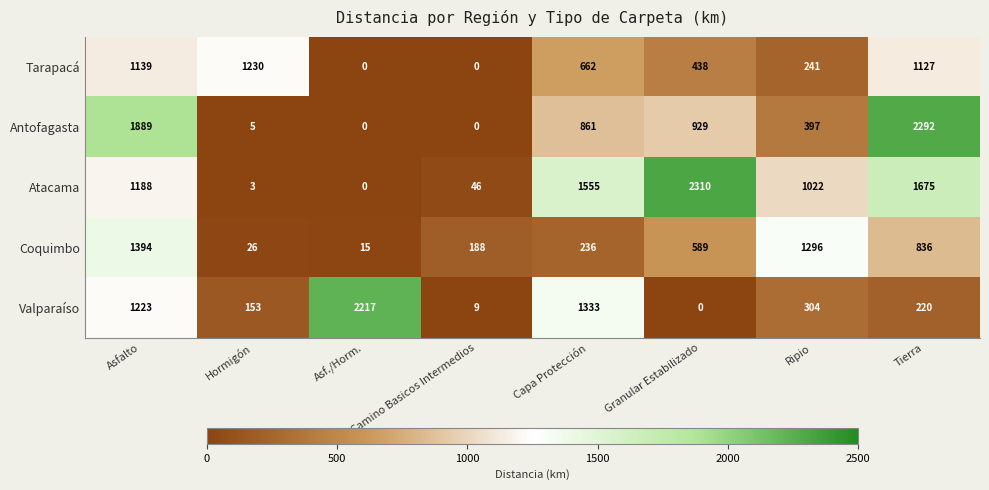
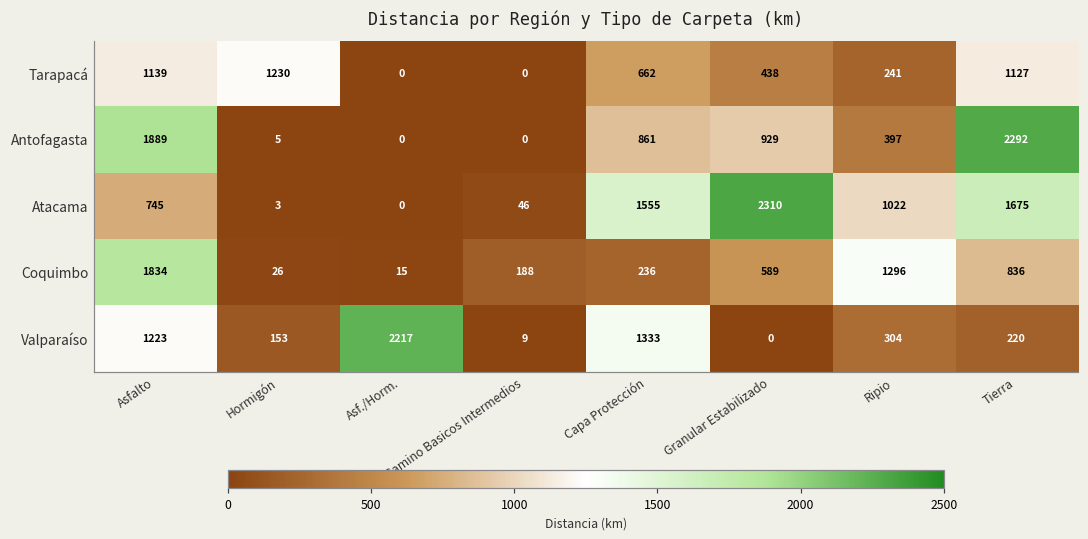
Atacama, Asfalto: 1188 -> 745
Coquimbo, Asfalto: 1394 -> 1834
